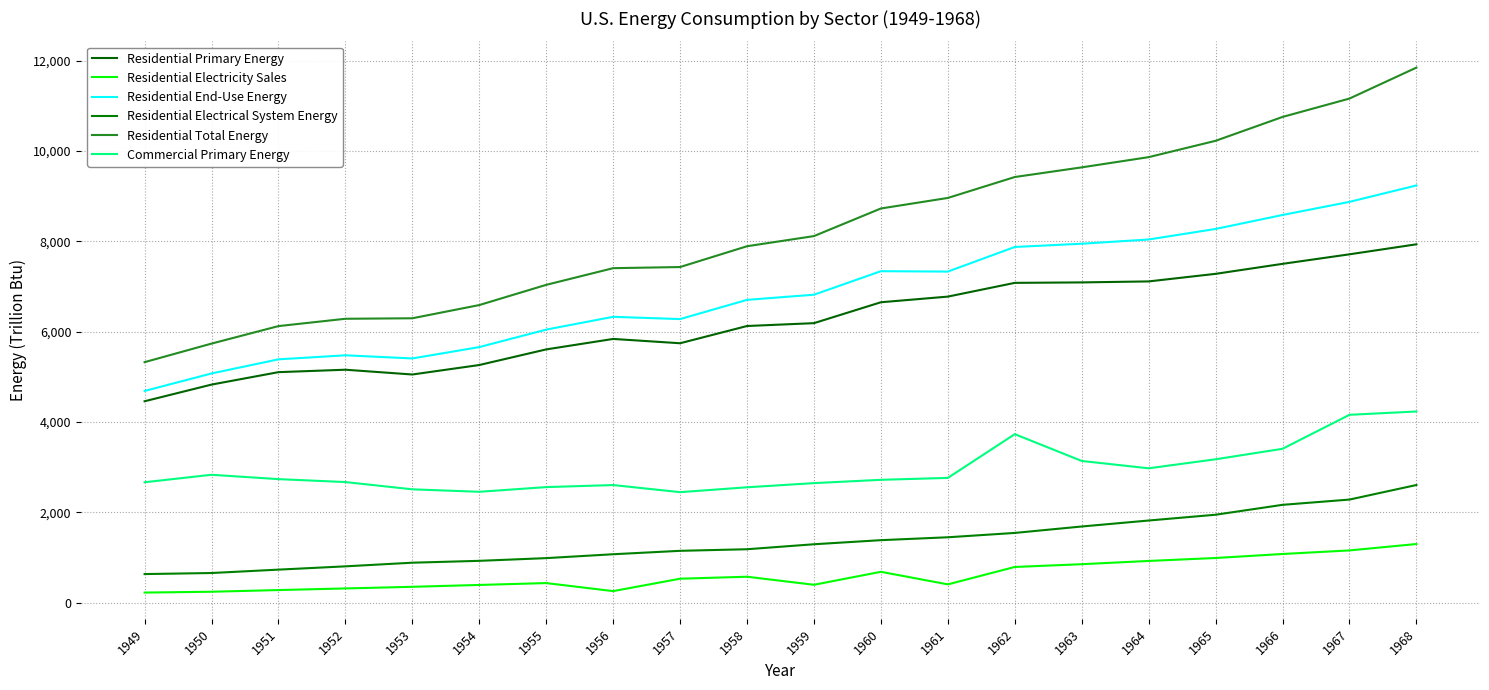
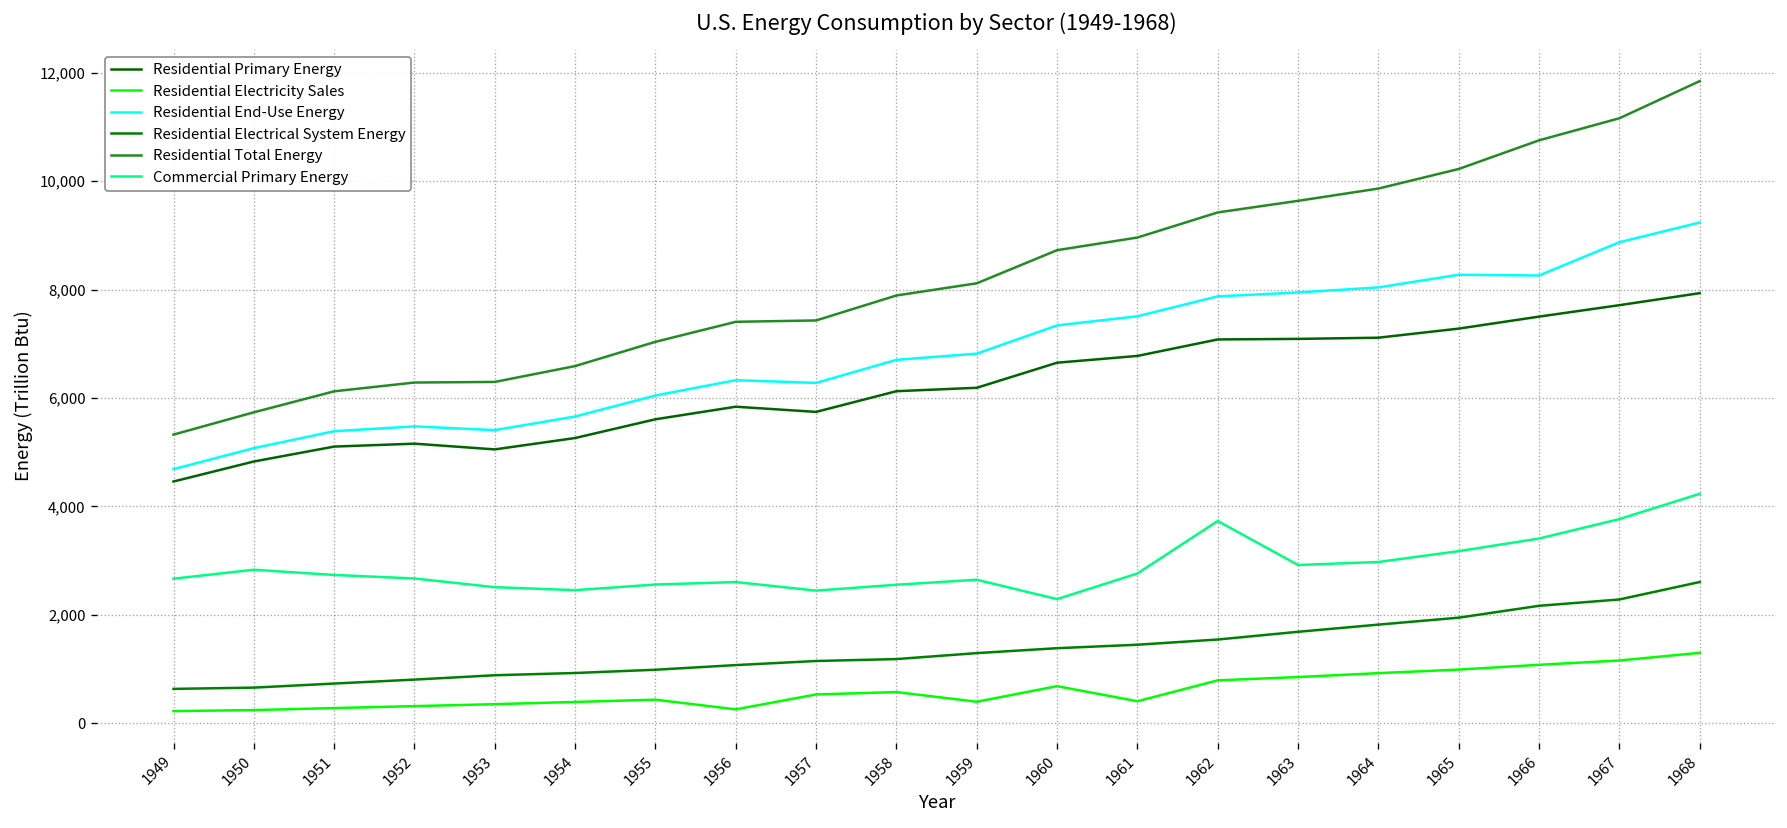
Commercial Primary Energy, 1960: 2,700 -> 2,300
Residential End-Use Energy, 1961: 7,300 -> 7,500
Commercial Primary Energy, 1963: 3,100 -> 2,900
Residential End-Use Energy, 1966: 8,600 -> 8,300
Commercial Primary Energy, 1967: 4,200 -> 3,800
